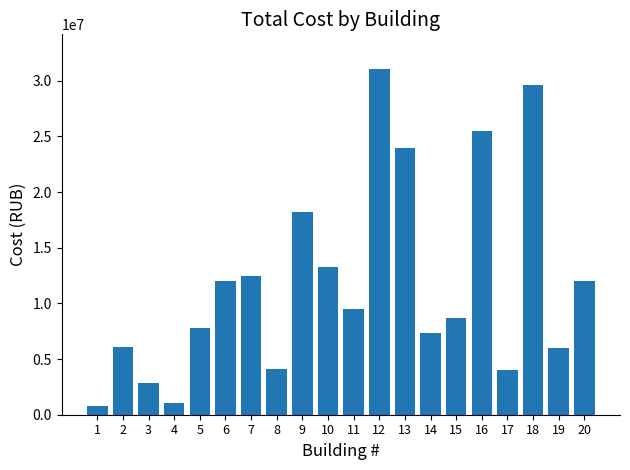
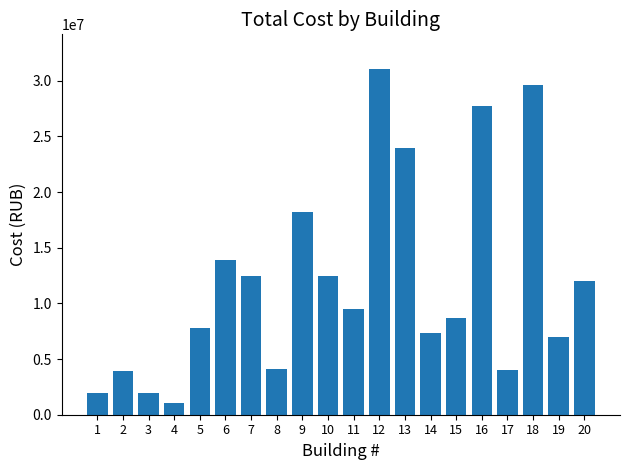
1: 800000 -> 1900000
2: 6100000 -> 3900000
3: 2800000 -> 2000000
6: 12000000 -> 13900000
10: 13300000 -> 12400000
16: 25500000 -> 27800000
19: 6000000 -> 7000000
